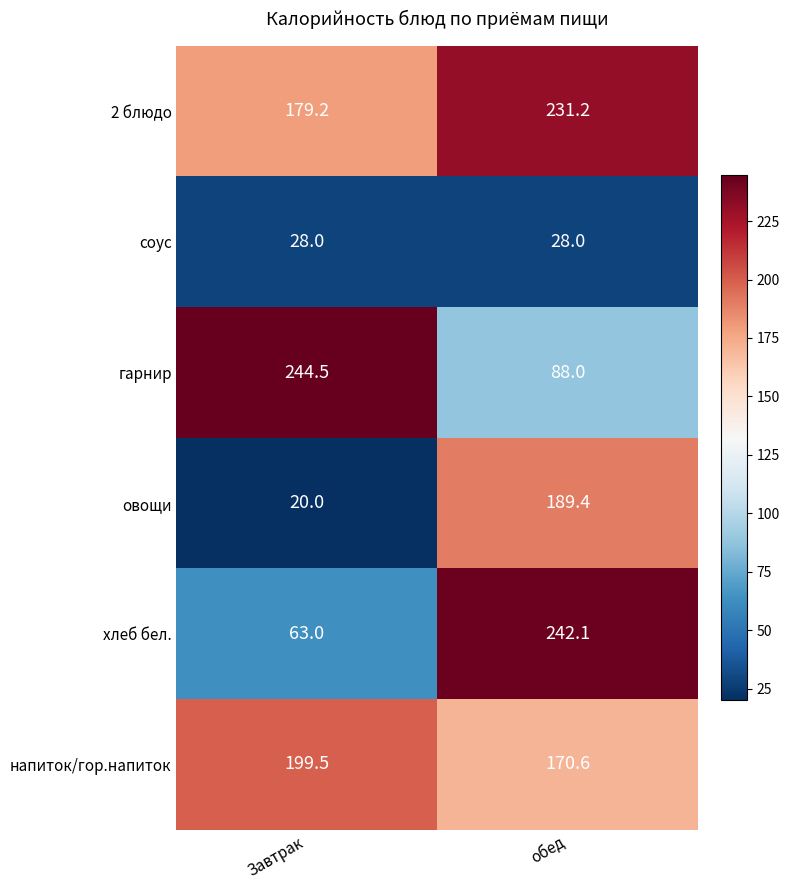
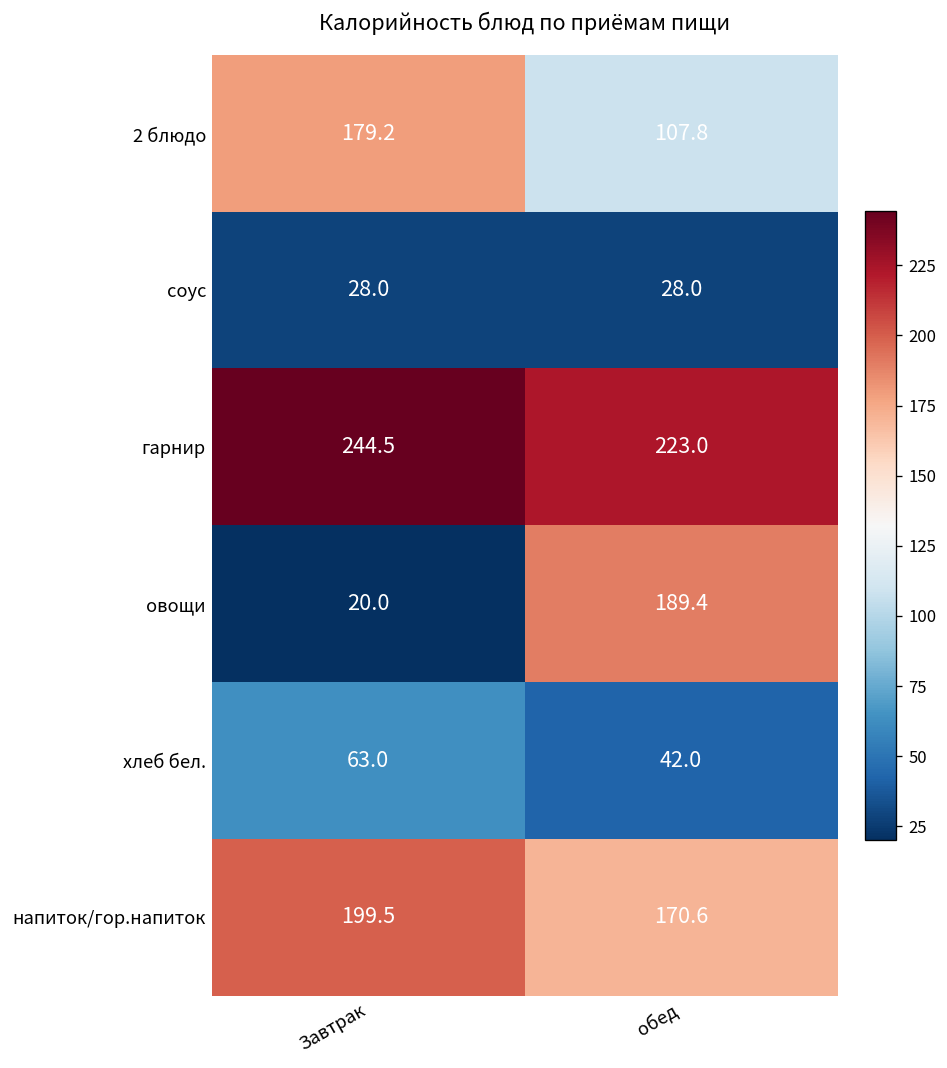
2 блюдо, обед: 231.2 -> 107.8
гарнир, обед: 88.0 -> 223.0
хлеб бел., обед: 242.1 -> 42.0
